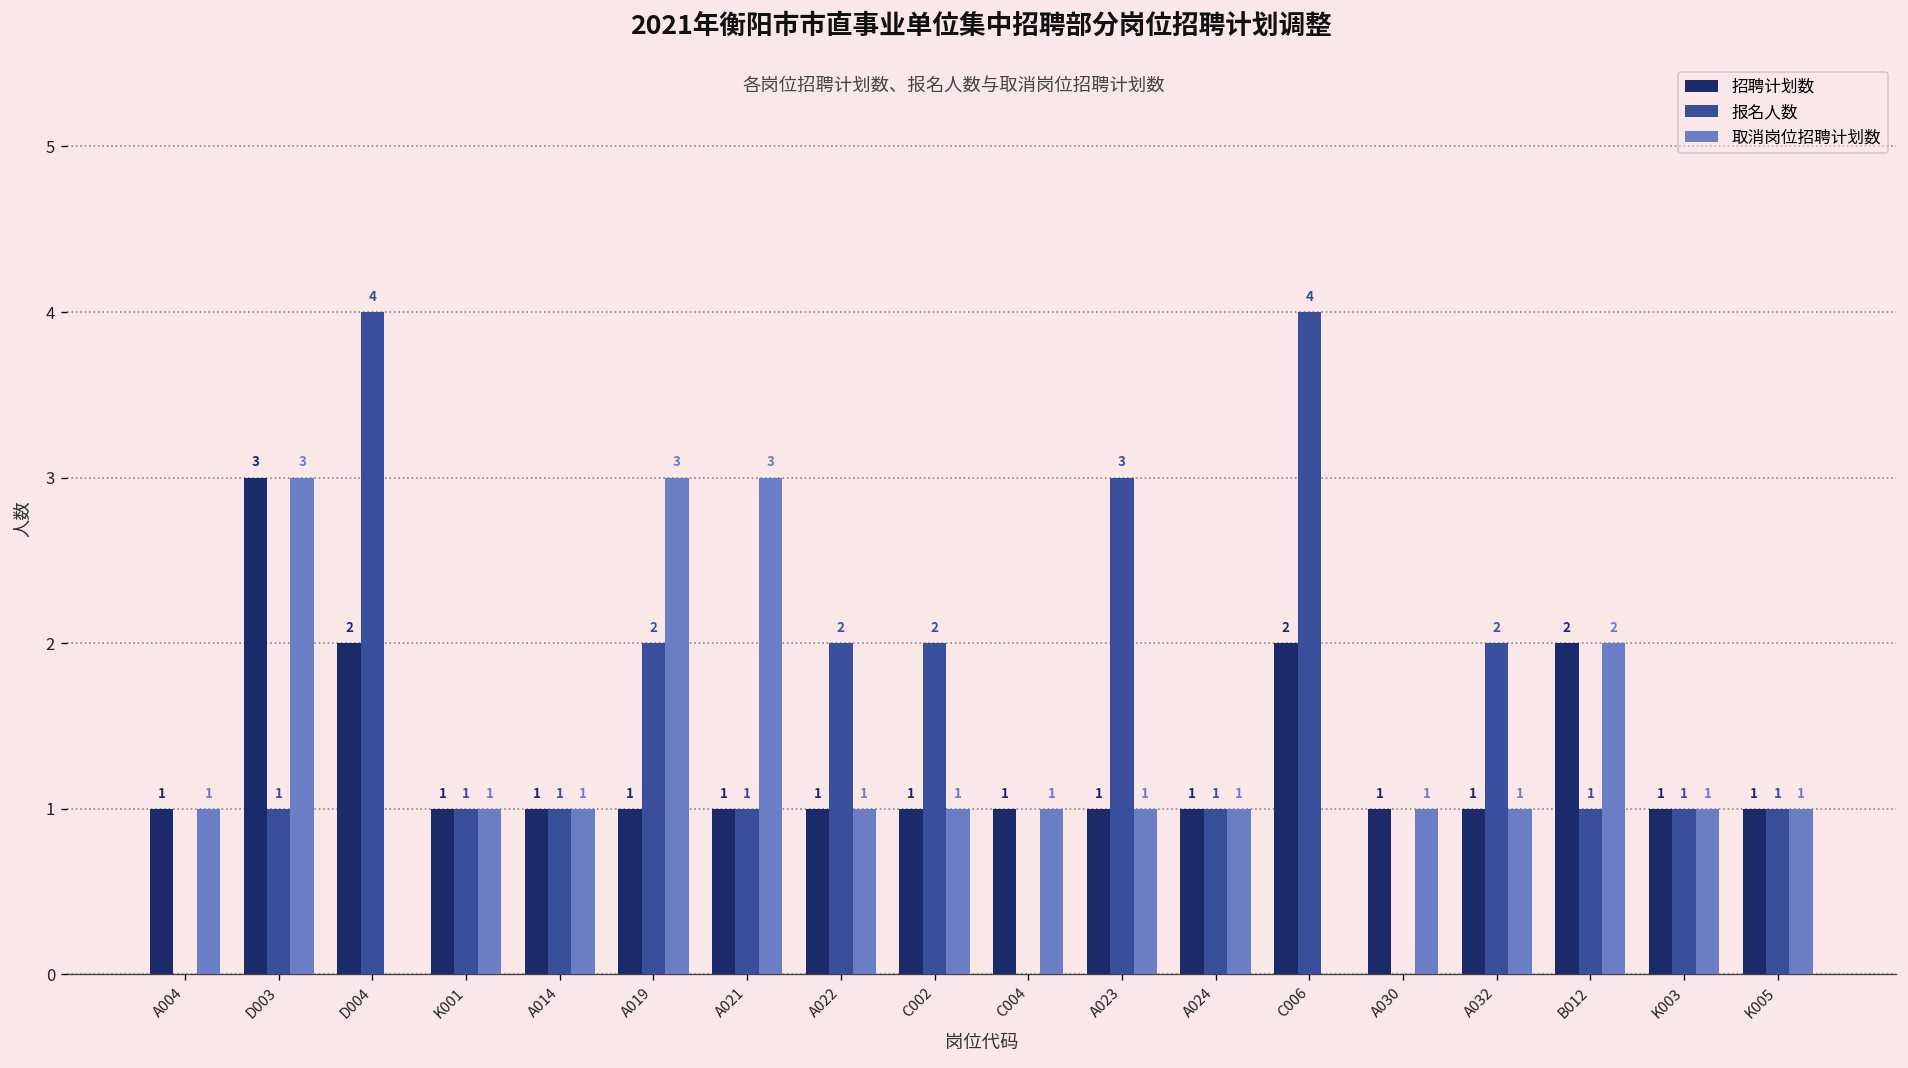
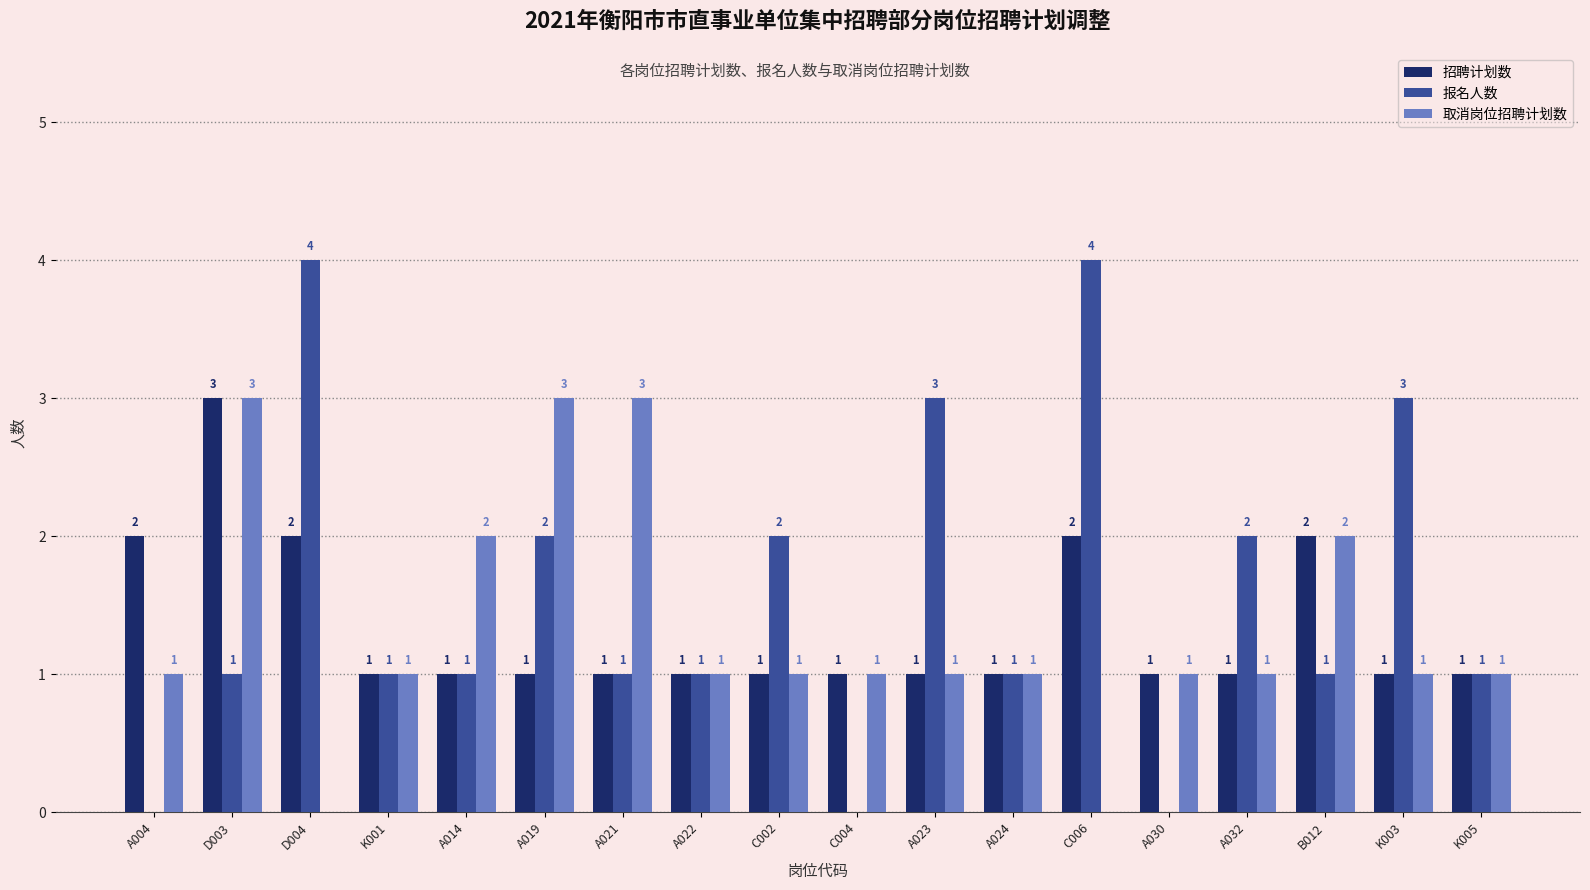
招聘计划数, A004: 1 -> 2
取消岗位招聘计划数, A014: 1 -> 2
报名人数, A022: 2 -> 1
报名人数, K003: 1 -> 3
